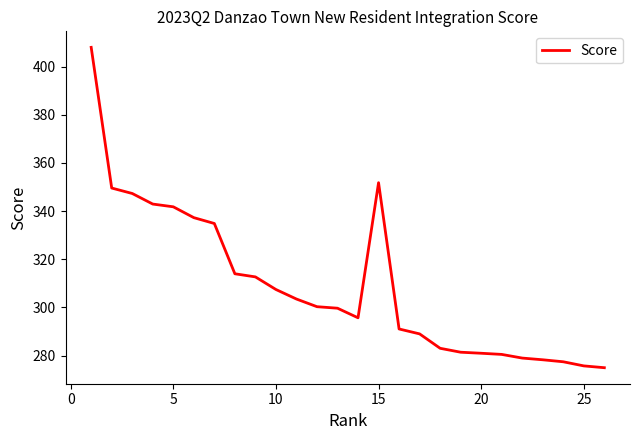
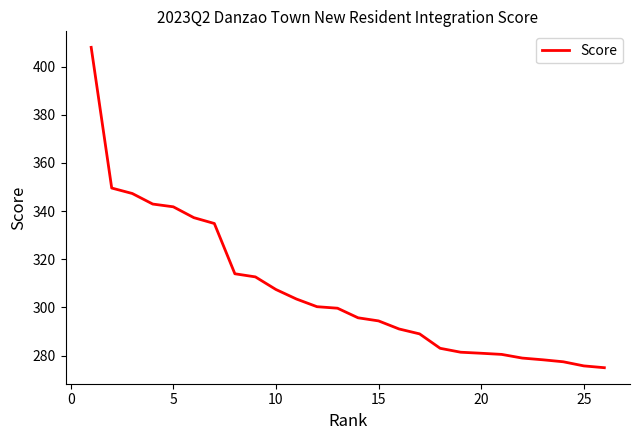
15: 352 -> 294
